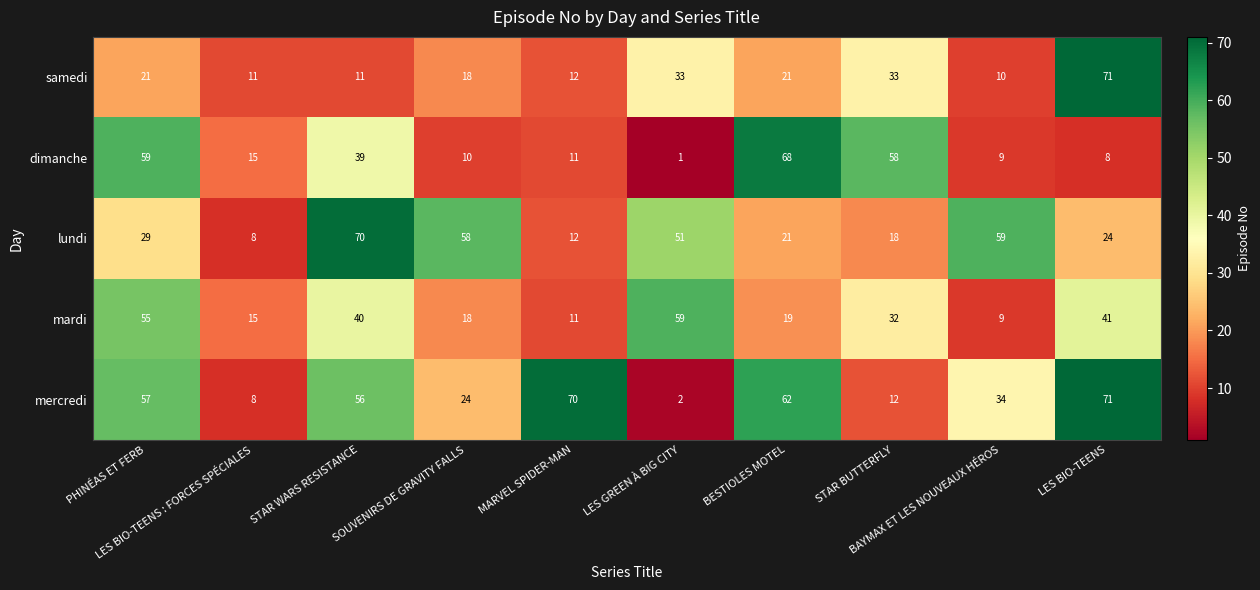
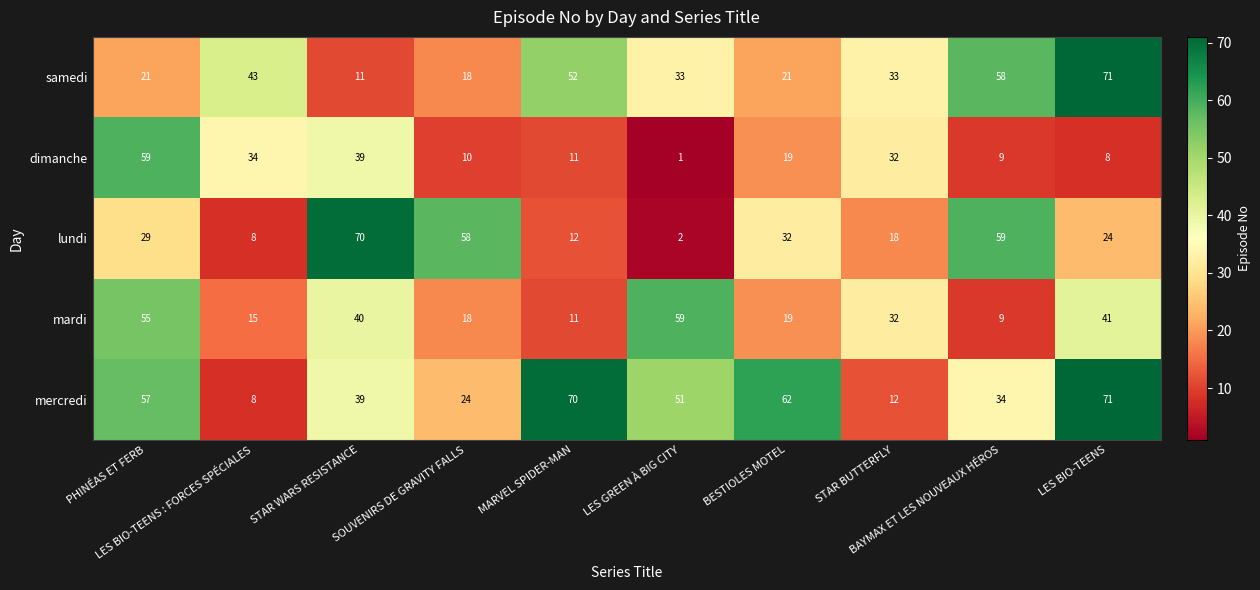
samedi, LES BIO-TEENS : FORCES SPÉCIALES: 11 -> 43
samedi, MARVEL SPIDER-MAN: 12 -> 52
samedi, BAYMAX ET LES NOUVEAUX HÉROS: 10 -> 58
dimanche, LES BIO-TEENS : FORCES SPÉCIALES: 15 -> 34
dimanche, BESTIOLES MOTEL: 68 -> 19
dimanche, STAR BUTTERFLY: 58 -> 32
lundi, LES GREEN À BIG CITY: 51 -> 2
lundi, BESTIOLES MOTEL: 21 -> 32
mercredi, STAR WARS RESISTANCE: 56 -> 39
mercredi, LES GREEN À BIG CITY: 2 -> 51
